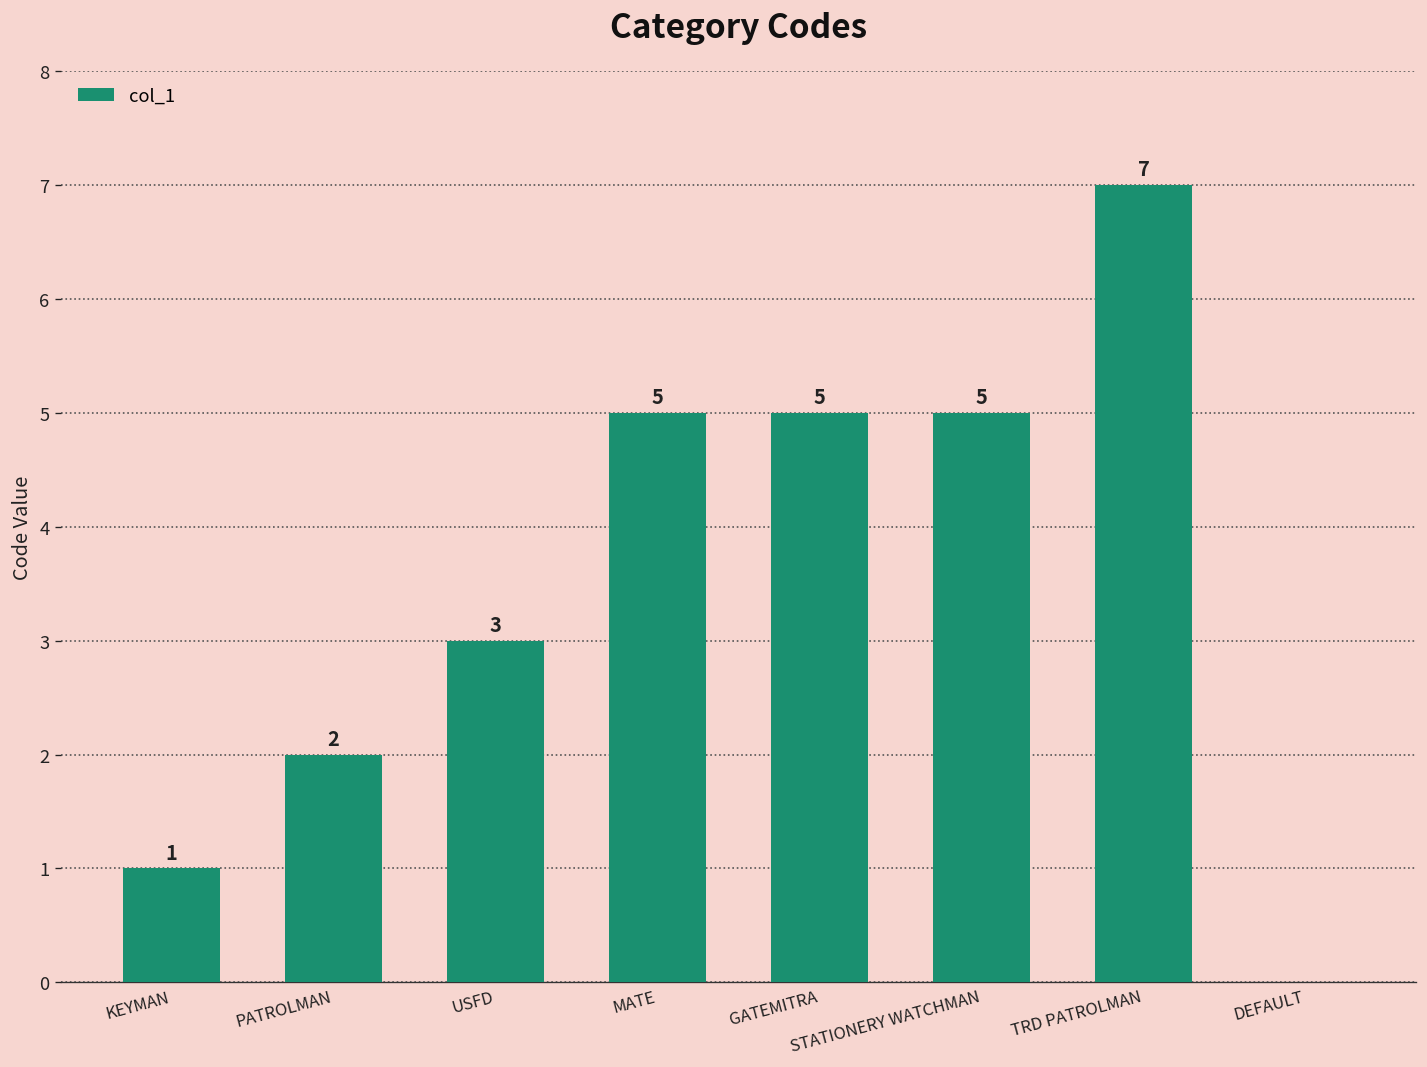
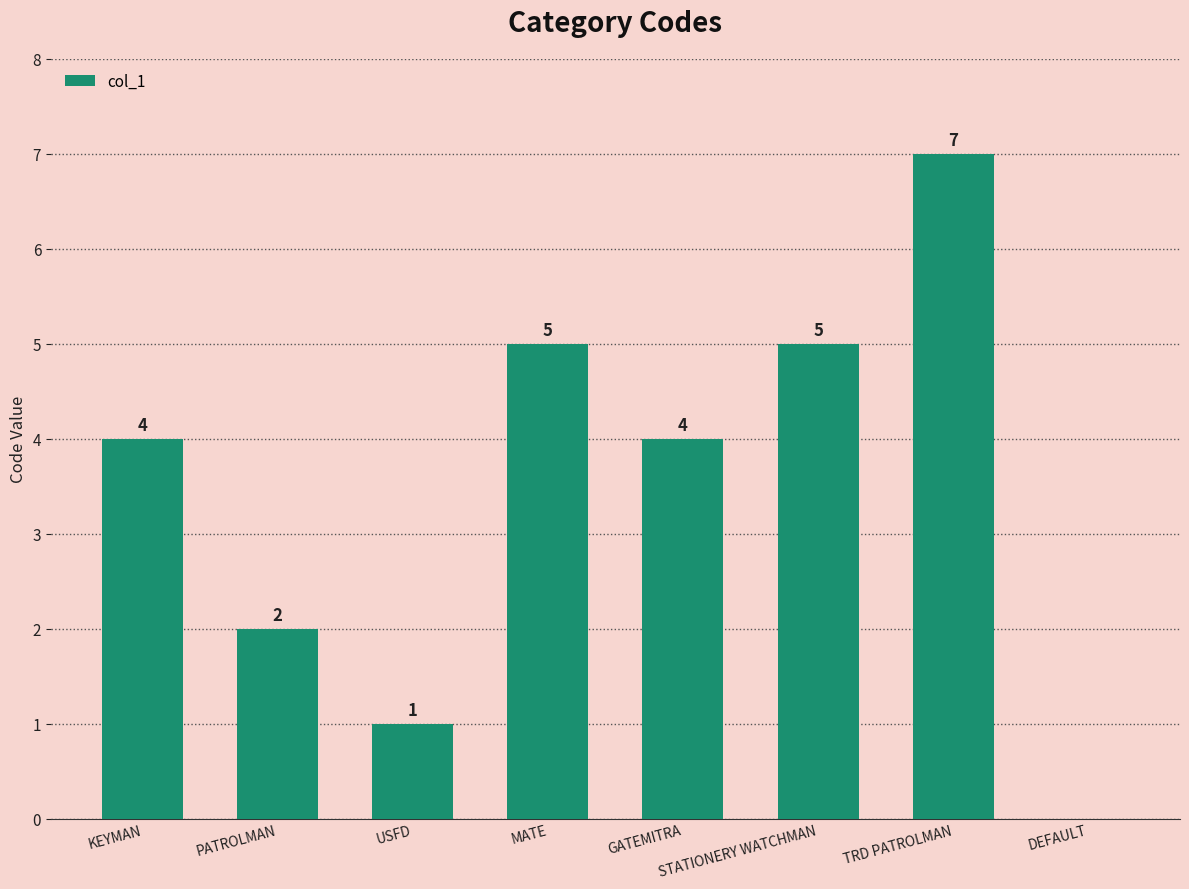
KEYMAN: 1 -> 4
USFD: 3 -> 1
GATEMITRA: 5 -> 4
